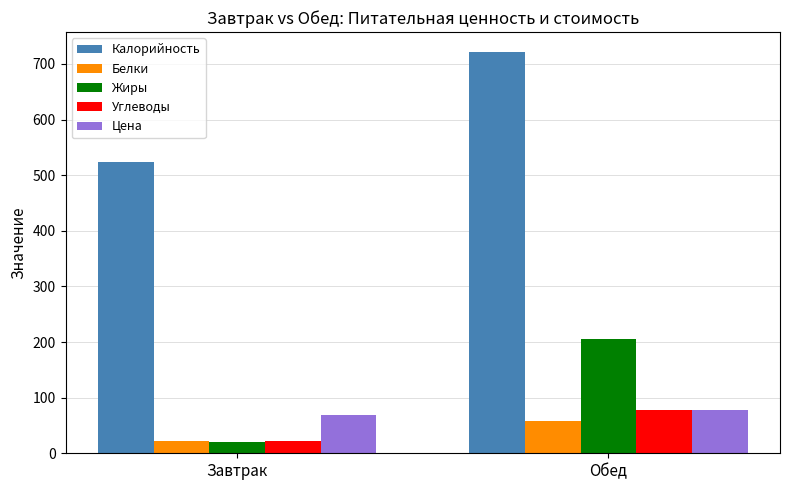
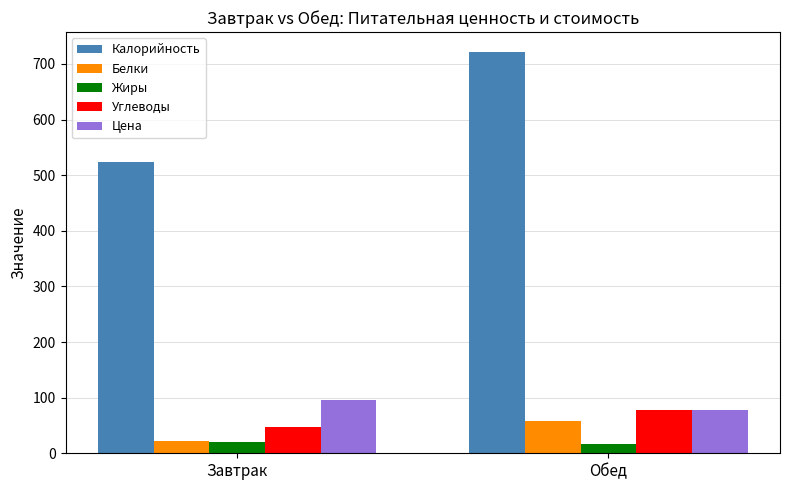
Углеводы, Завтрак: 20 -> 50
Цена, Завтрак: 70 -> 100
Жиры, Обед: 210 -> 20
